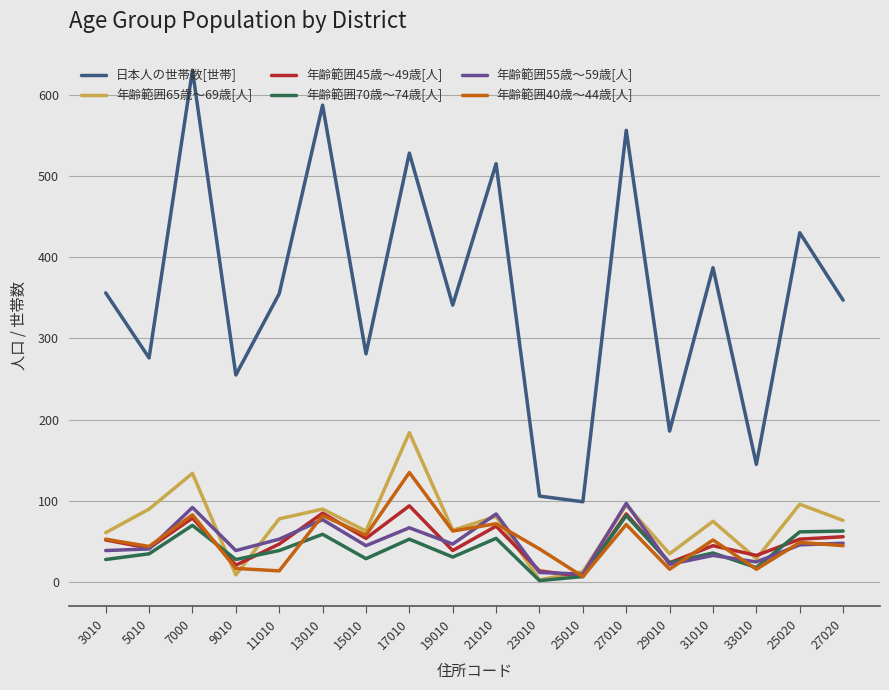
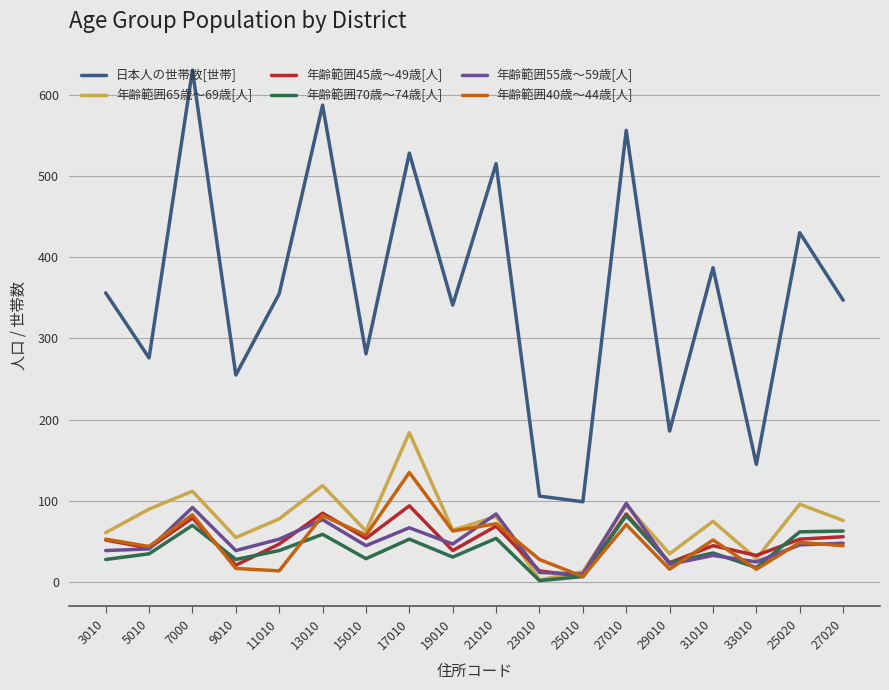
年齢範囲65歳～69歳[人], 7000: 130 -> 110
年齢範囲65歳～69歳[人], 9010: 10 -> 60
年齢範囲65歳～69歳[人], 13010: 90 -> 120
年齢範囲40歳～44歳[人], 23010: 40 -> 30
